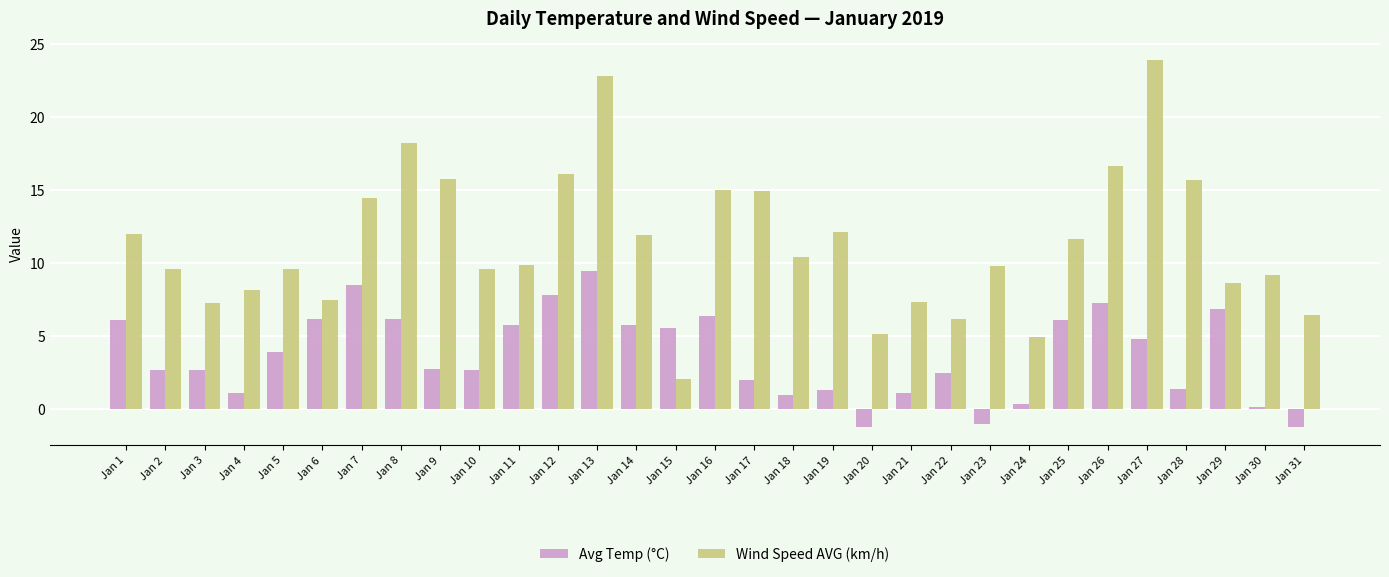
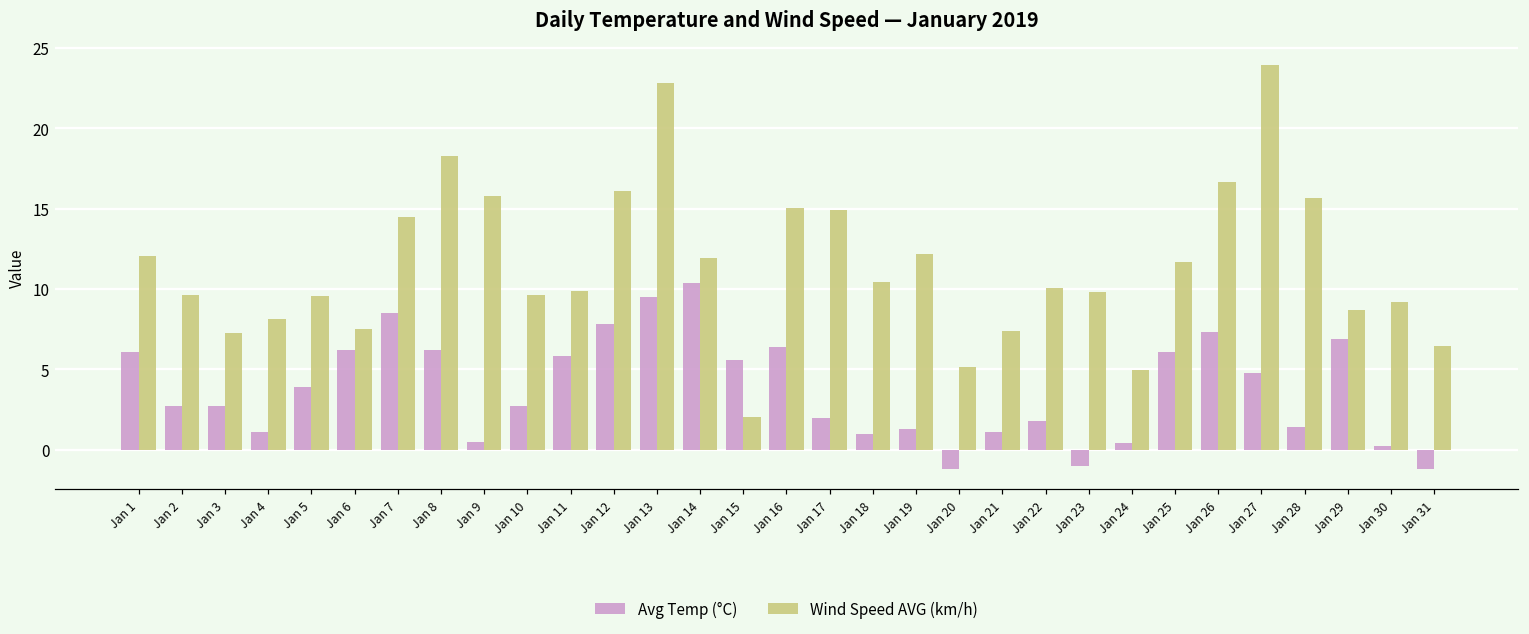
Avg Temp (°C), Jan 9: 2.8 -> 0.5
Avg Temp (°C), Jan 14: 5.8 -> 10.4
Avg Temp (°C), Jan 22: 2.5 -> 1.8
Wind Speed AVG (km/h), Jan 22: 6.2 -> 10.1
